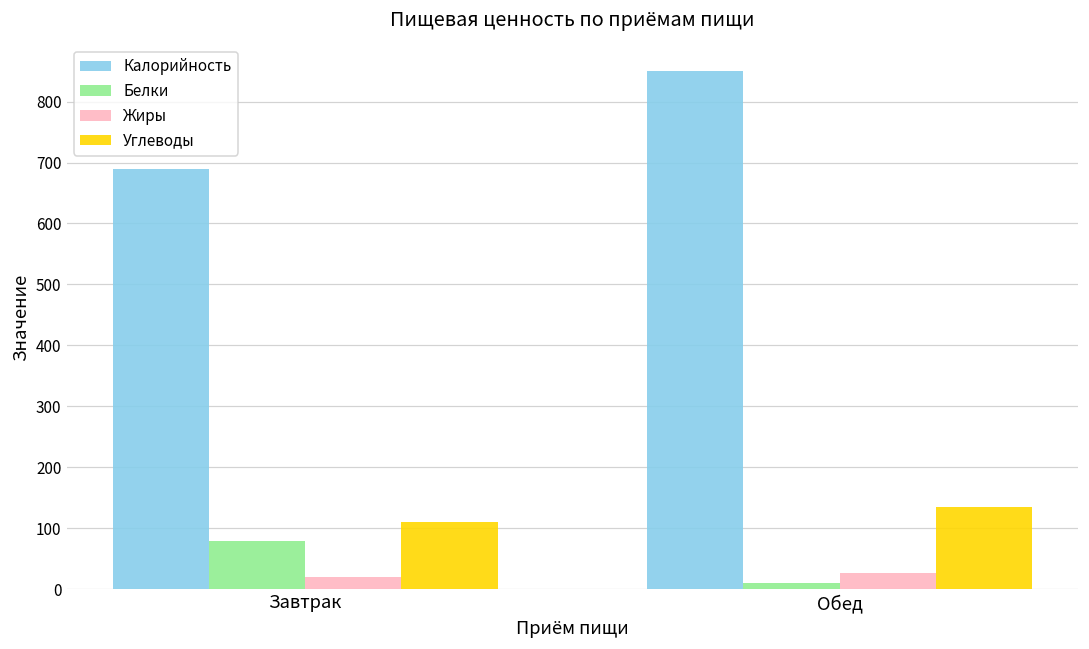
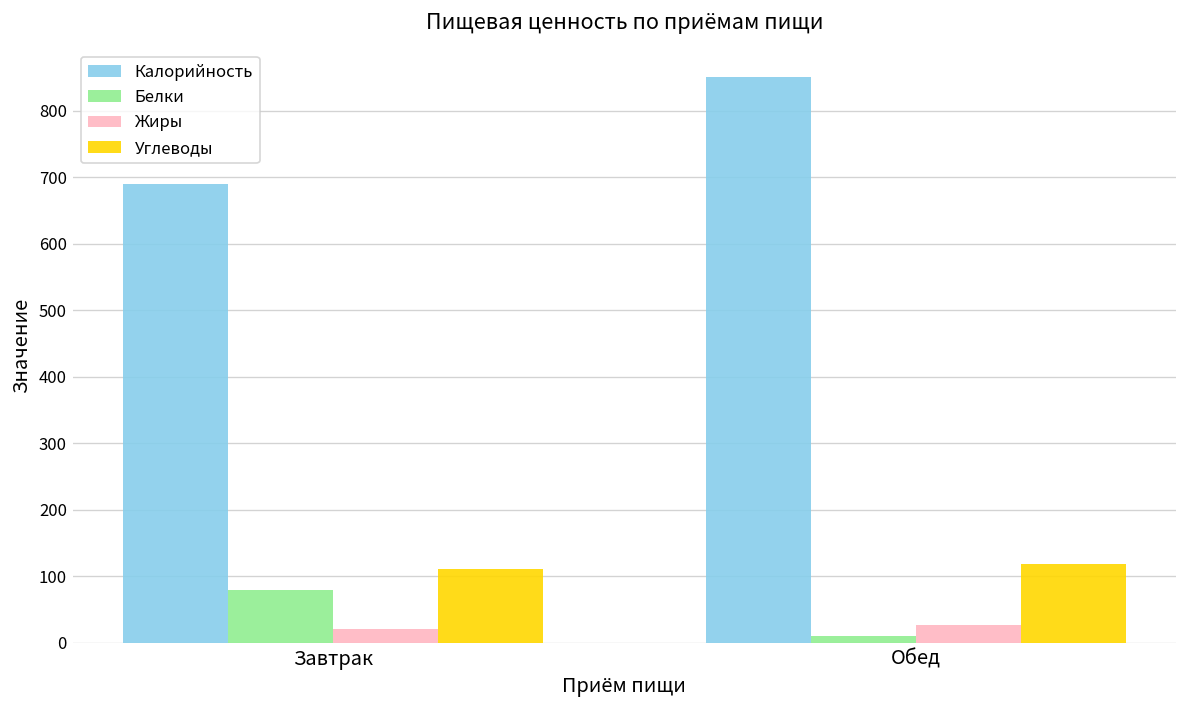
Углеводы, Обед: 130 -> 120
